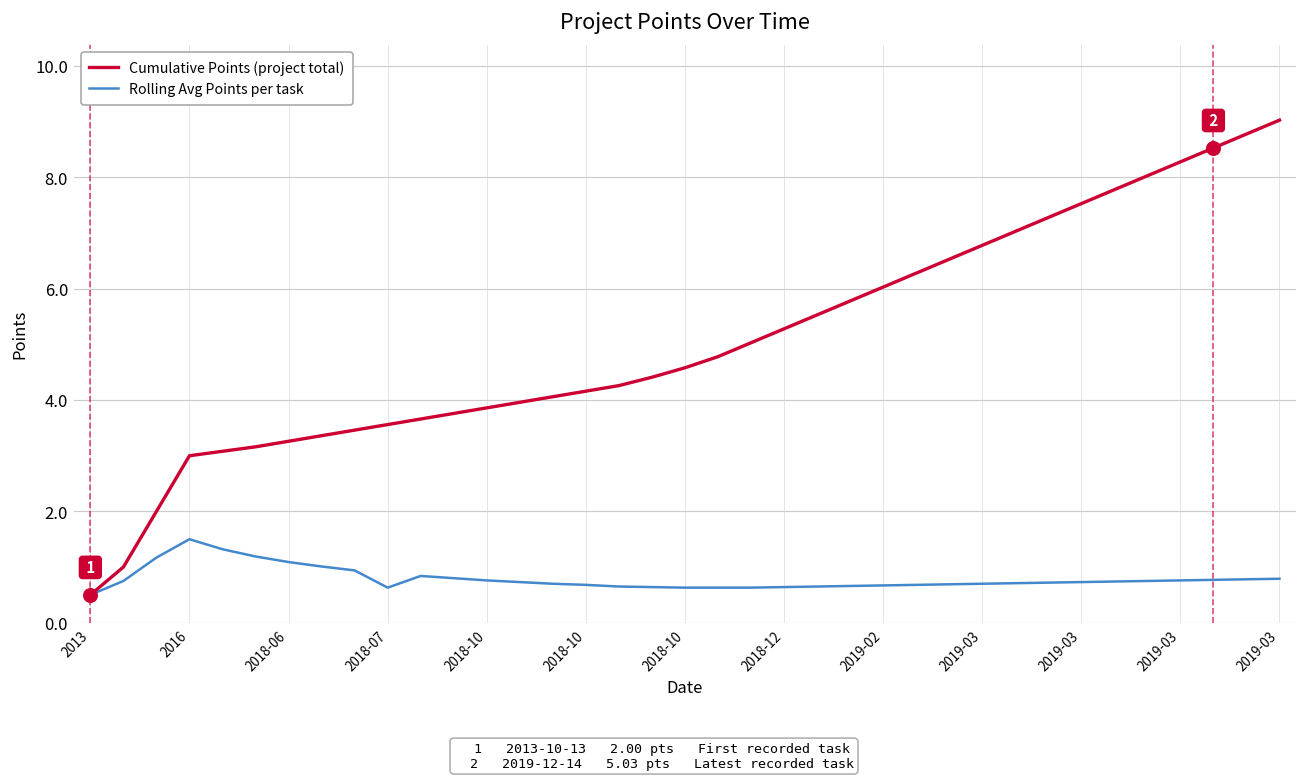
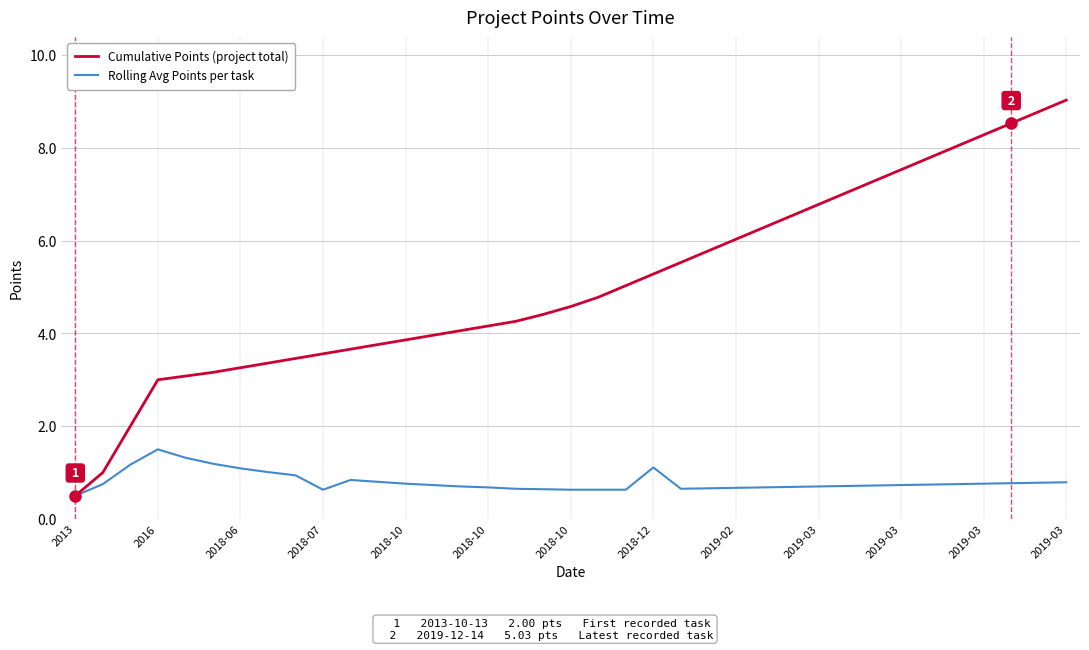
Rolling Avg Points per task, 2018-12: 0.6 -> 1.1
